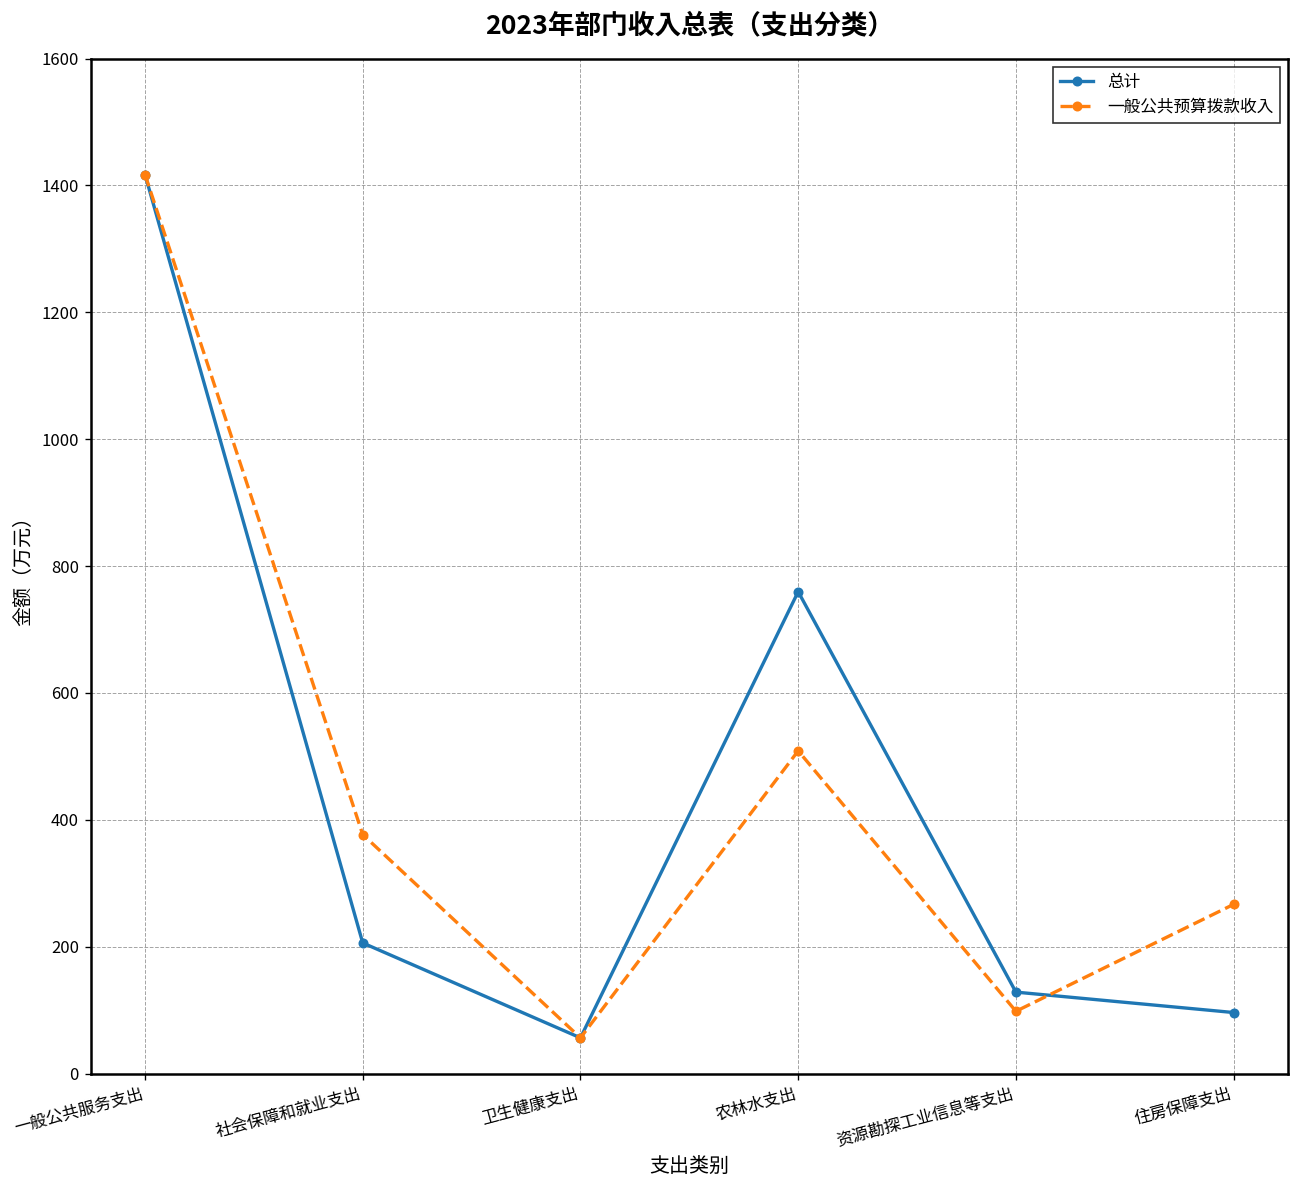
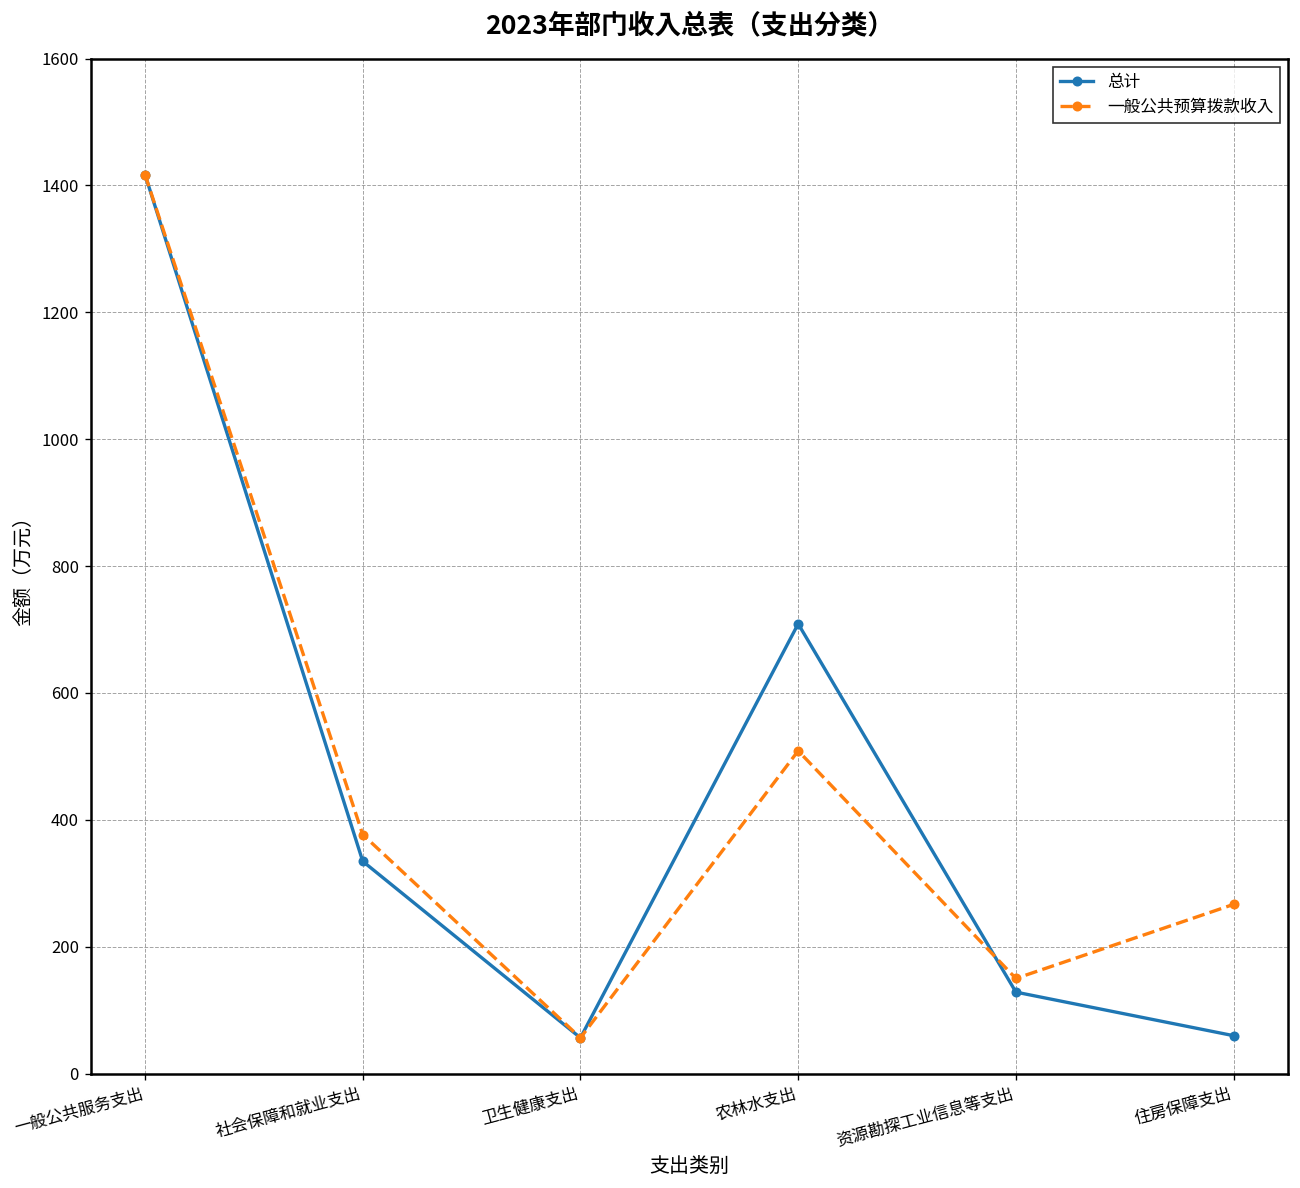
总计, 社会保障和就业支出: 210 -> 330
总计, 农林水支出: 760 -> 710
一般公共预算拨款收入, 资源勘探工业信息等支出: 100 -> 150
总计, 住房保障支出: 100 -> 60
